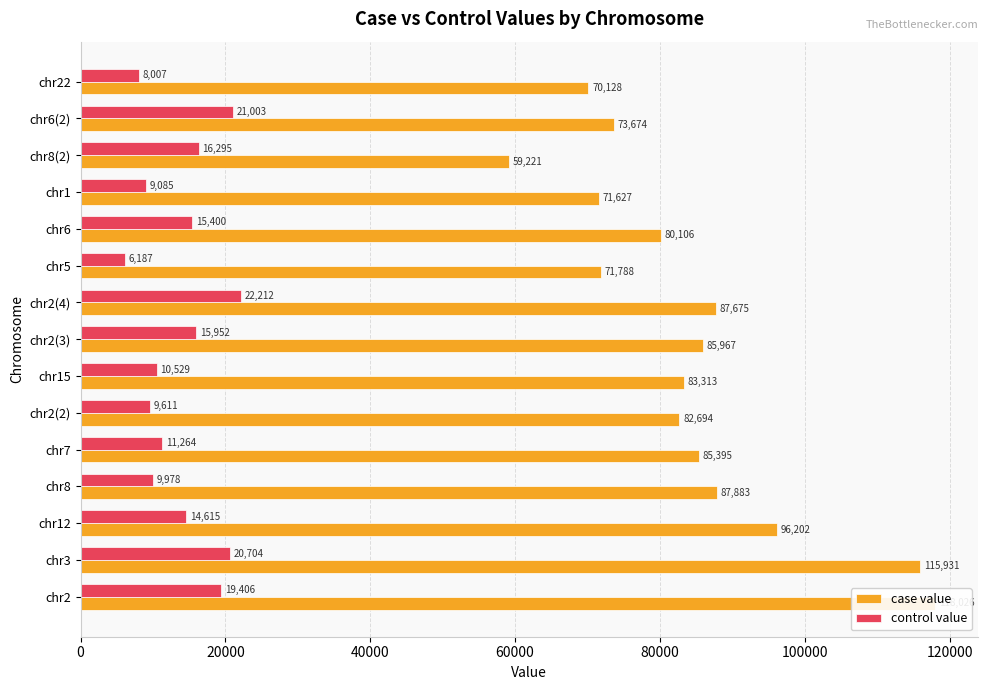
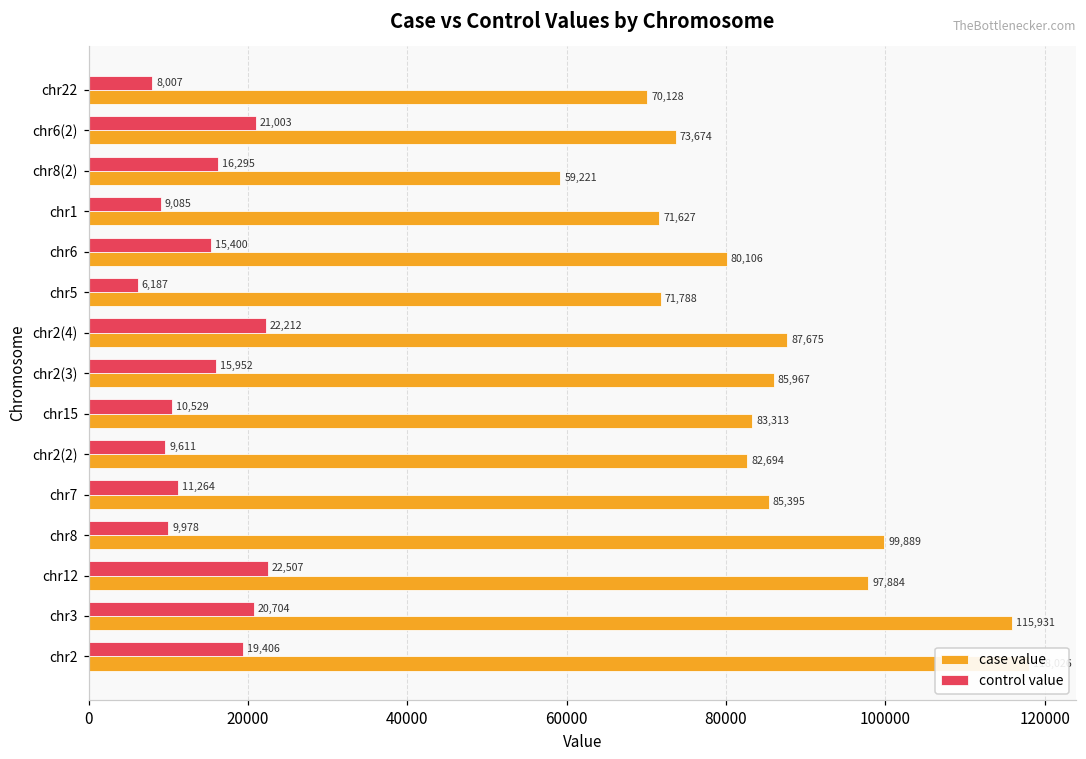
case value, chr8: 87,883 -> 99,889
control value, chr12: 14,615 -> 22,507
case value, chr12: 96,202 -> 97,884
